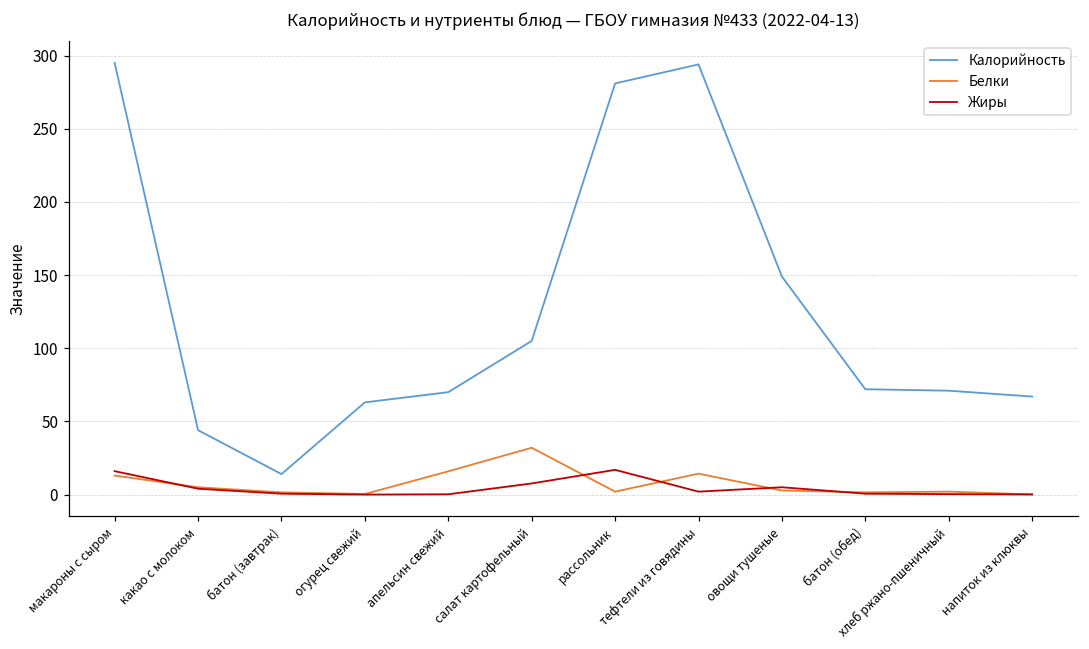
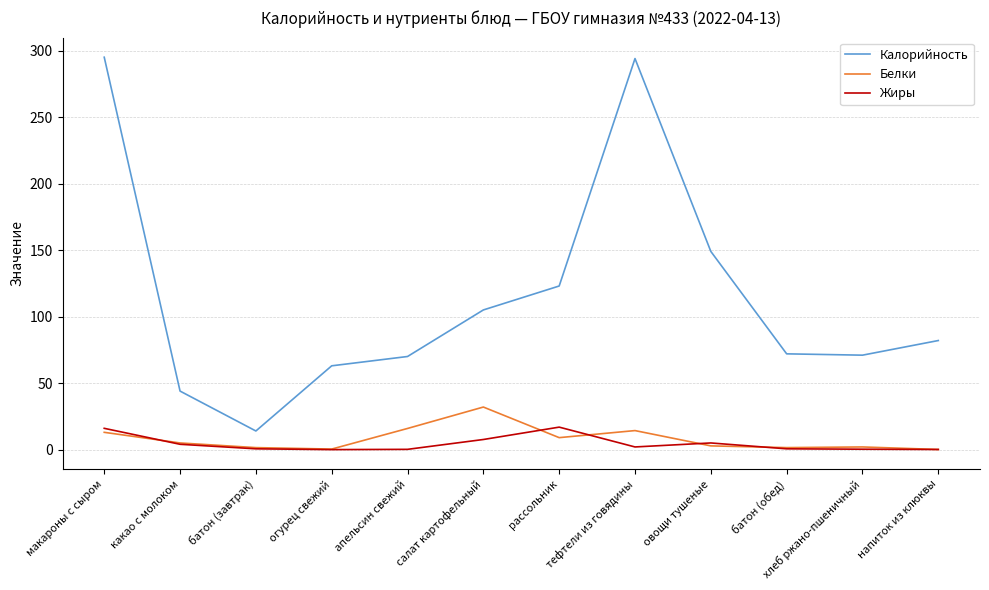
Калорийность, рассольник: 281 -> 123
Белки, рассольник: 2 -> 9
Калорийность, напиток из клюквы: 67 -> 82
